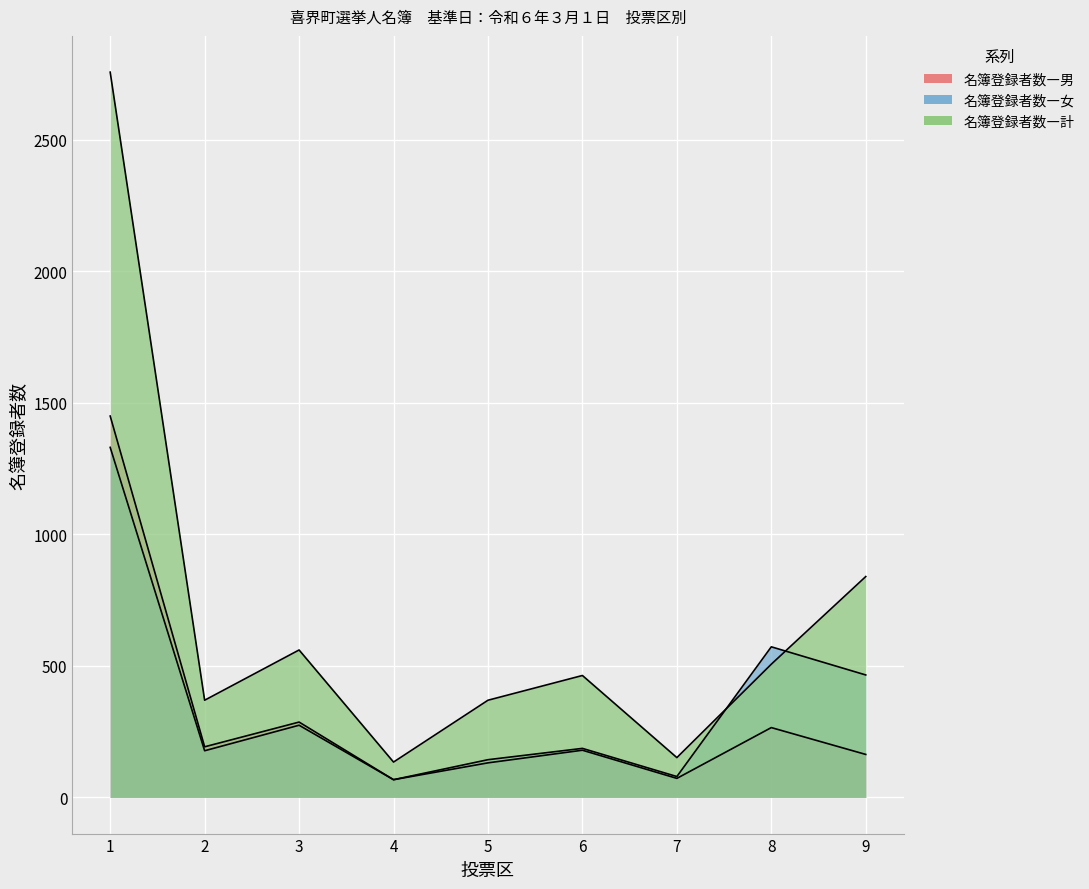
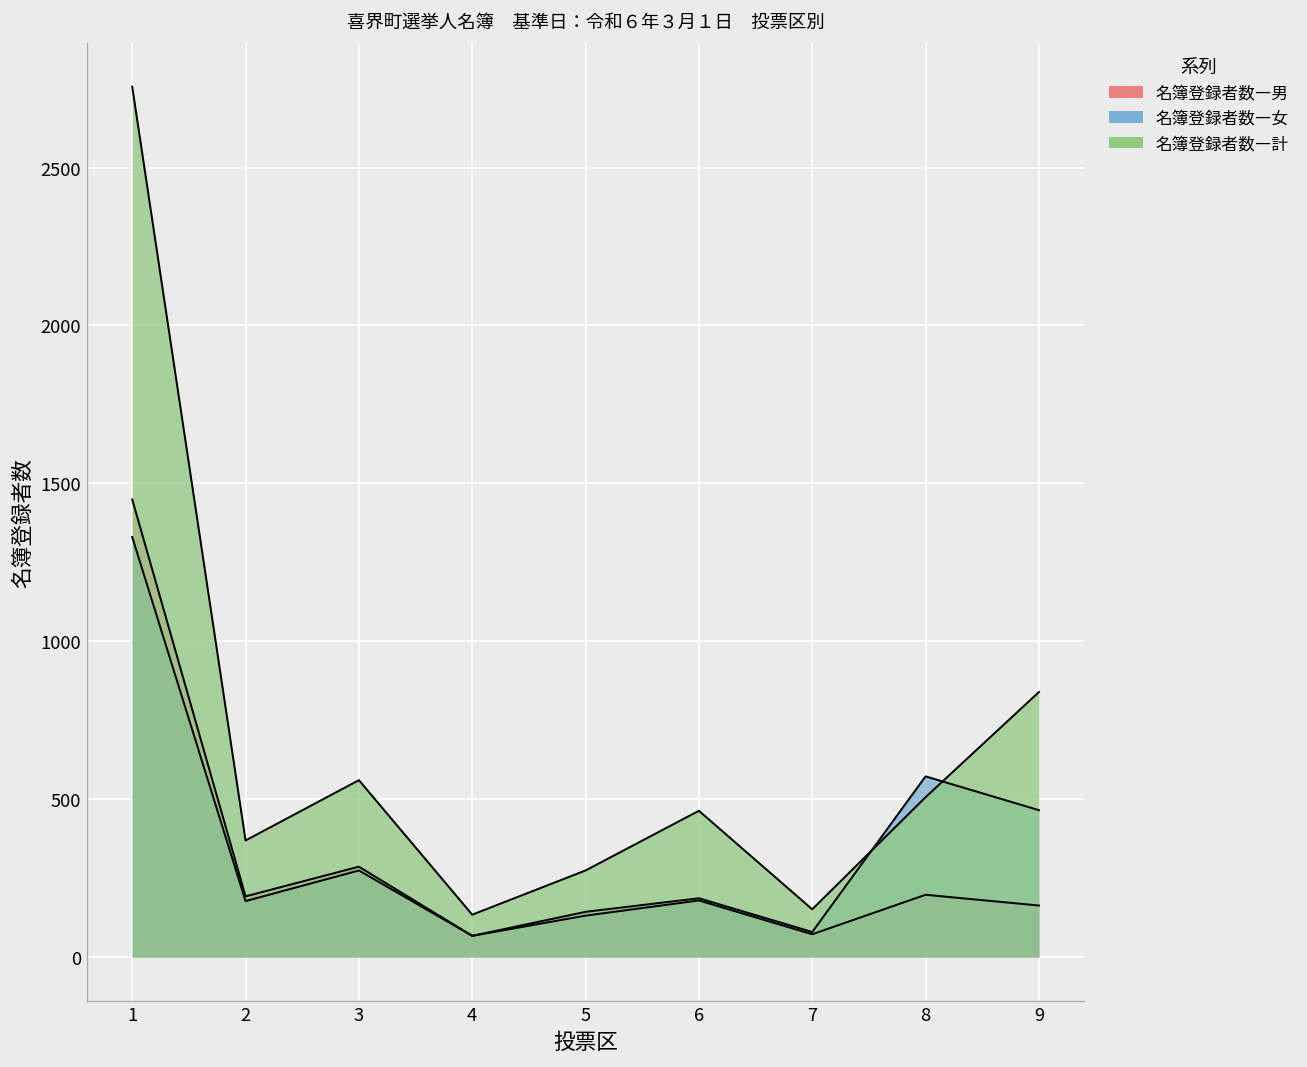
名簿登録者数―計, 5: 370 -> 270
名簿登録者数―男, 8: 270 -> 200
